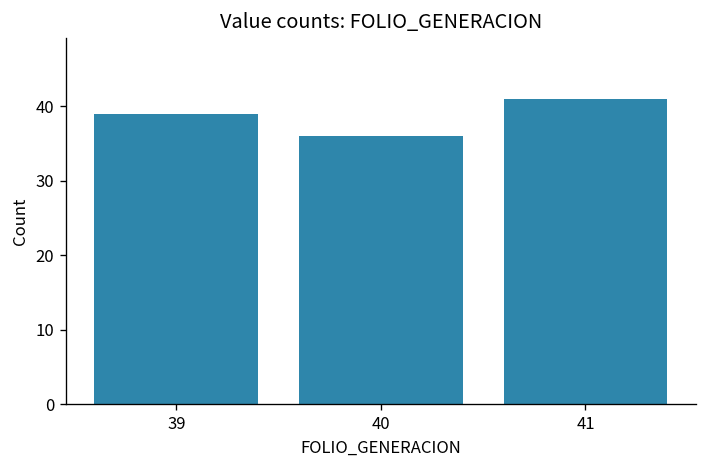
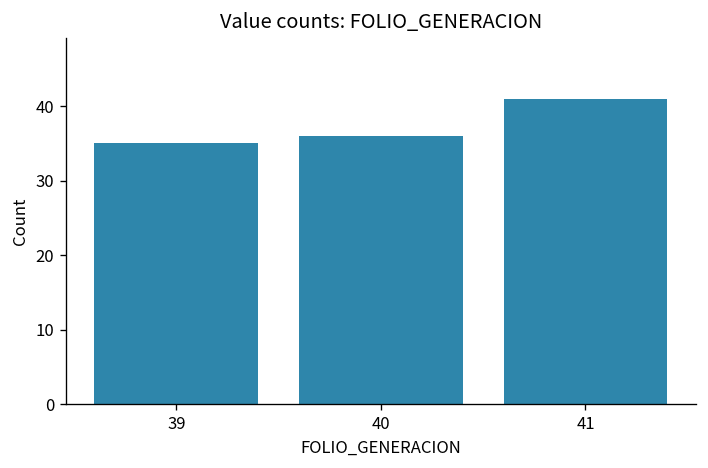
39: 39 -> 35
